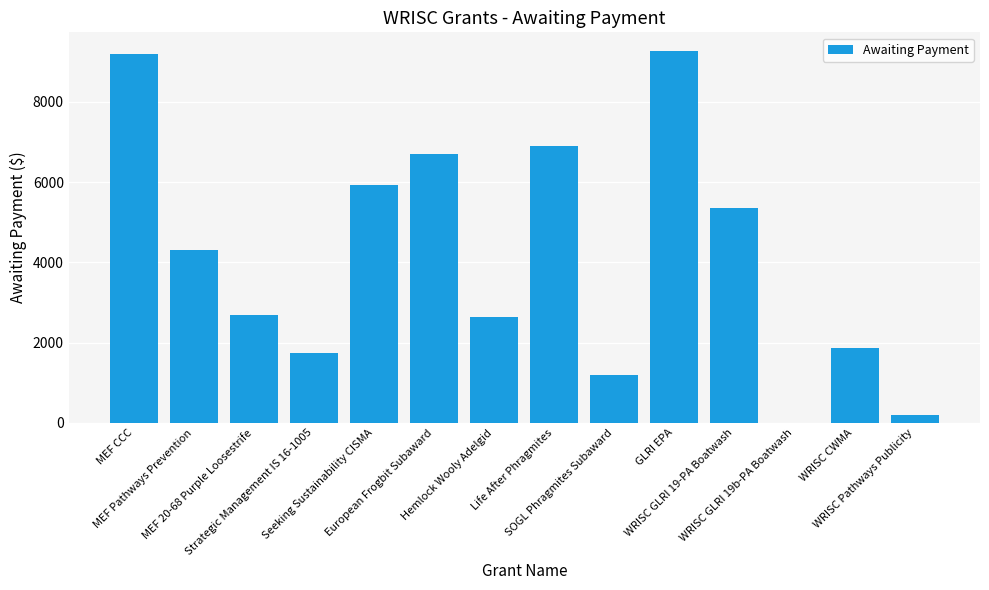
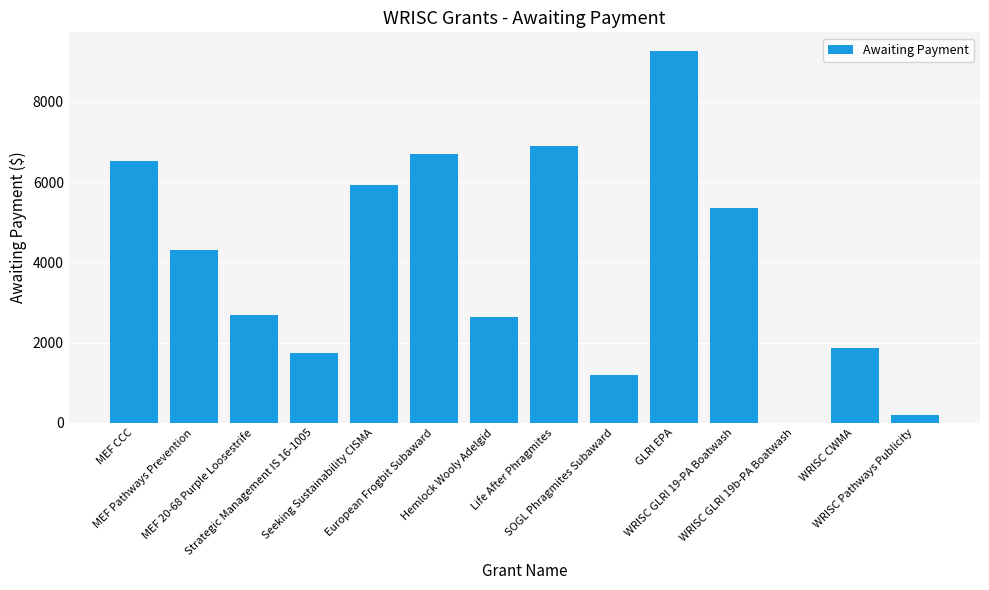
MEF CCC: 9200 -> 6500
